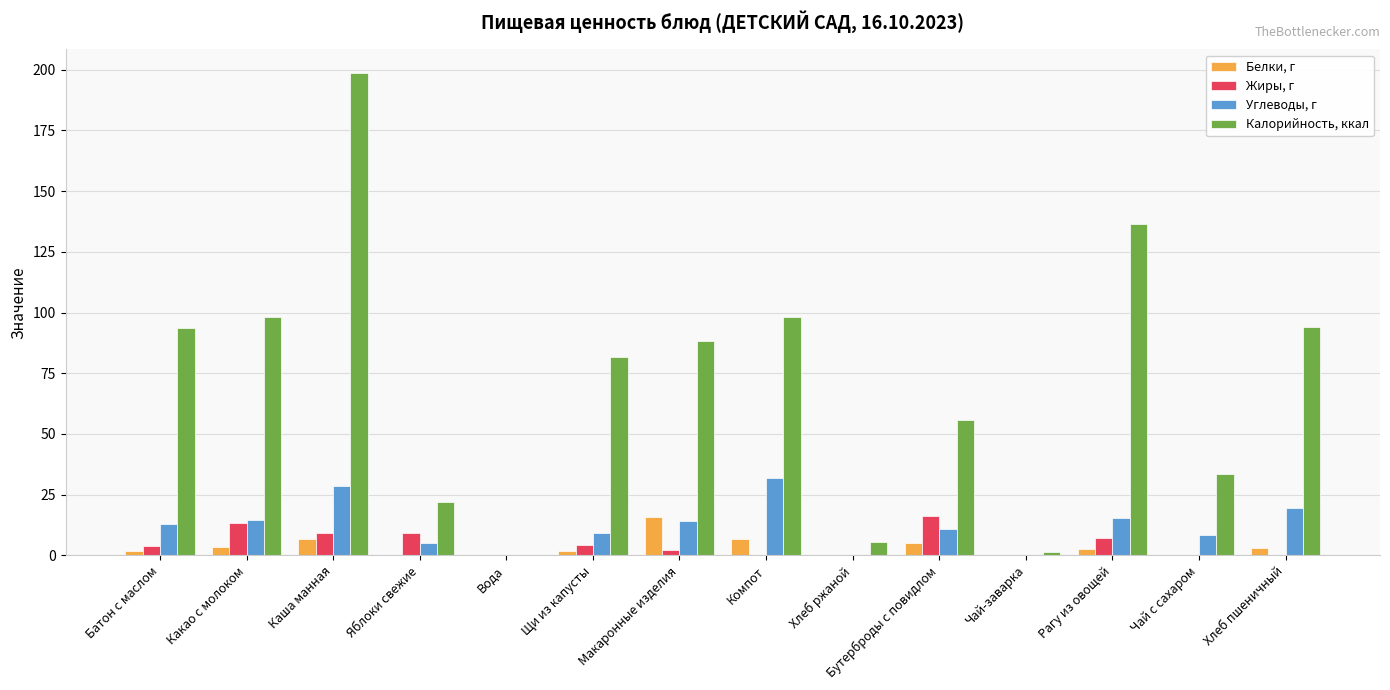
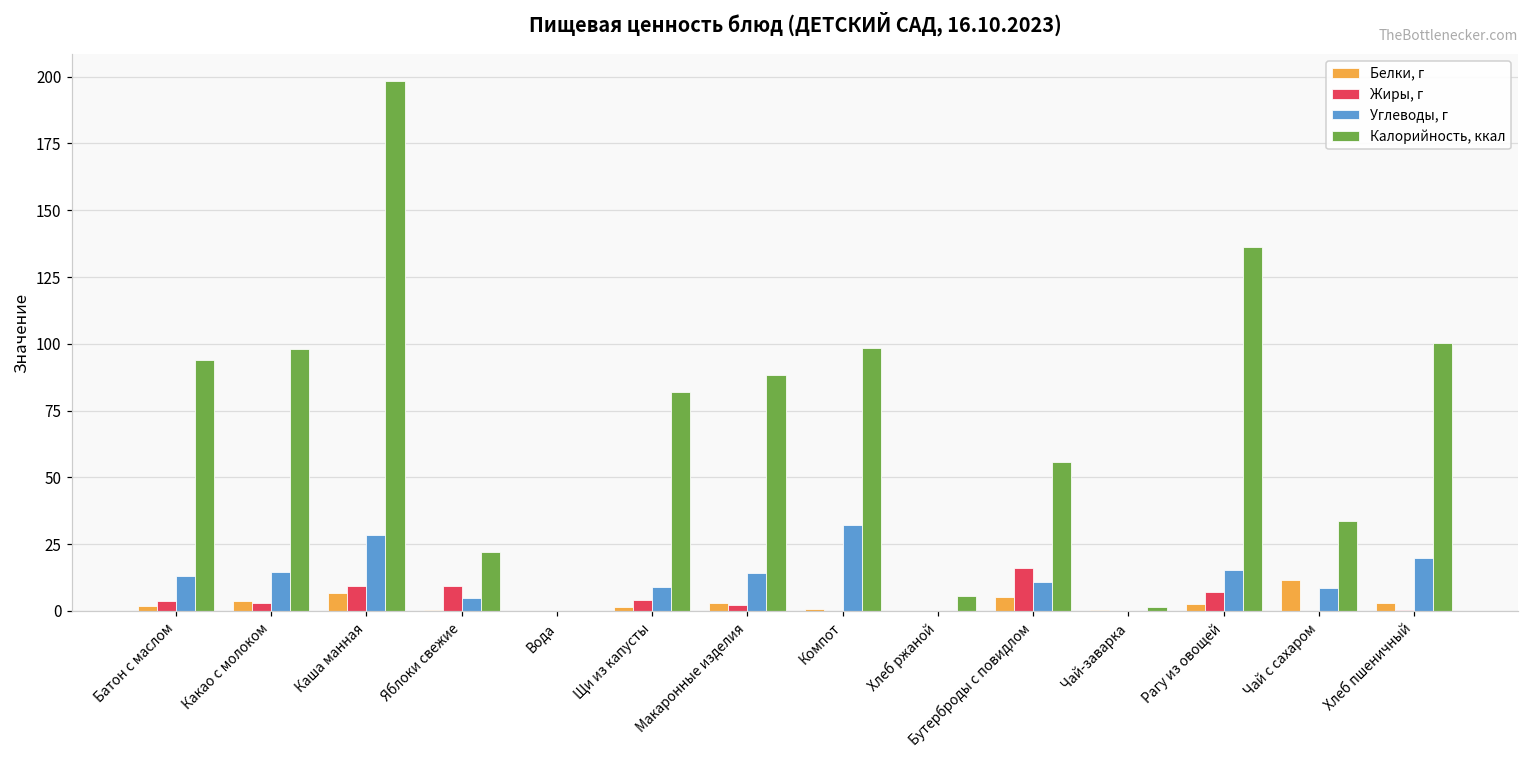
Жиры, г, Какао с молоком: 13 -> 3
Белки, г, Макаронные изделия: 16 -> 3
Белки, г, Компот: 7 -> 1
Белки, г, Чай с сахаром: 0 -> 12
Калорийность, ккал, Хлеб пшеничный: 94 -> 100
